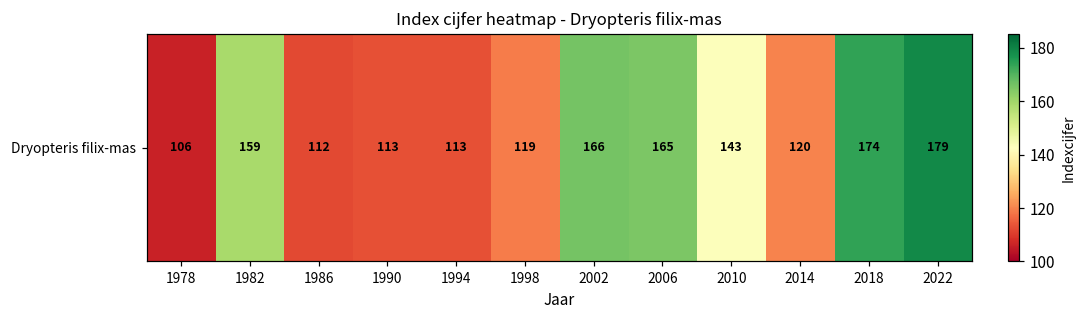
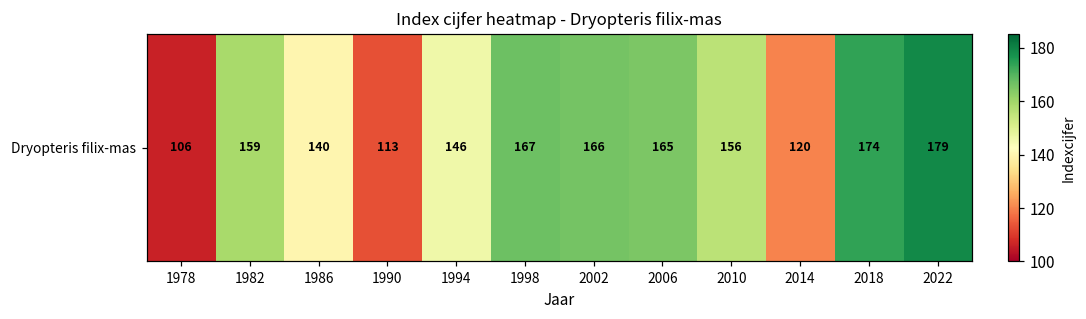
Dryopteris filix-mas, 1986: 112 -> 140
Dryopteris filix-mas, 1994: 113 -> 146
Dryopteris filix-mas, 1998: 119 -> 167
Dryopteris filix-mas, 2010: 143 -> 156
